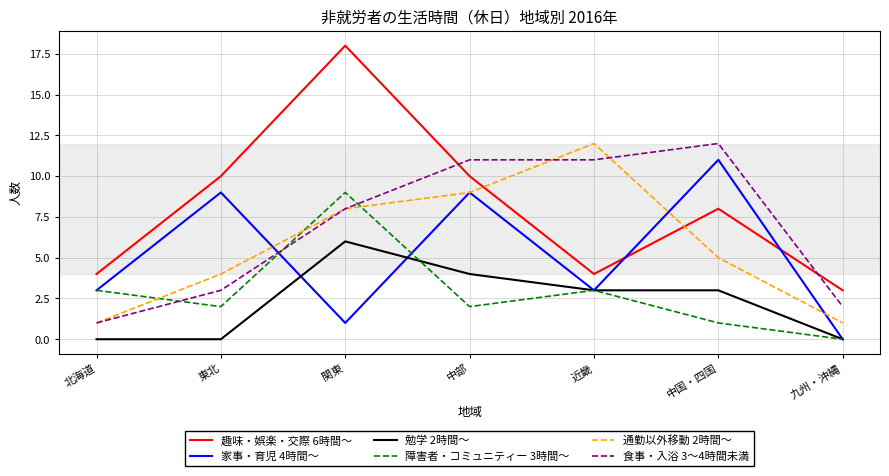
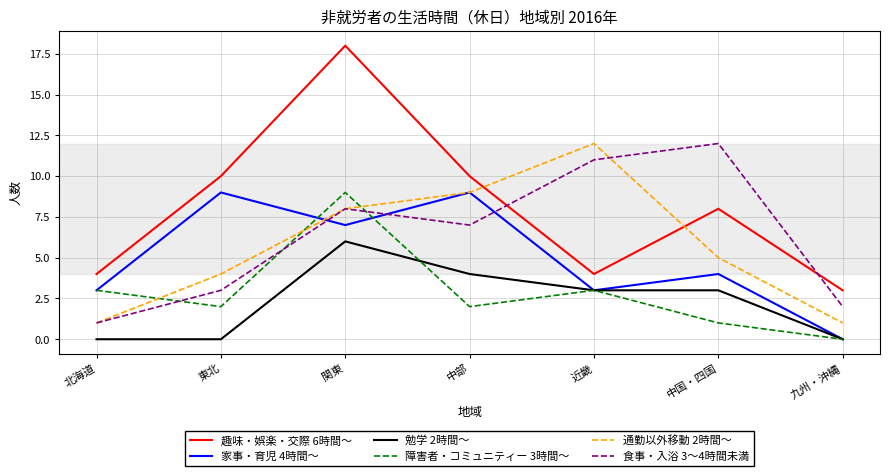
家事・育児 4時間～, 関東: 1 -> 7
食事・入浴 3～4時間未満, 中部: 11 -> 7
家事・育児 4時間～, 中国・四国: 11 -> 4
